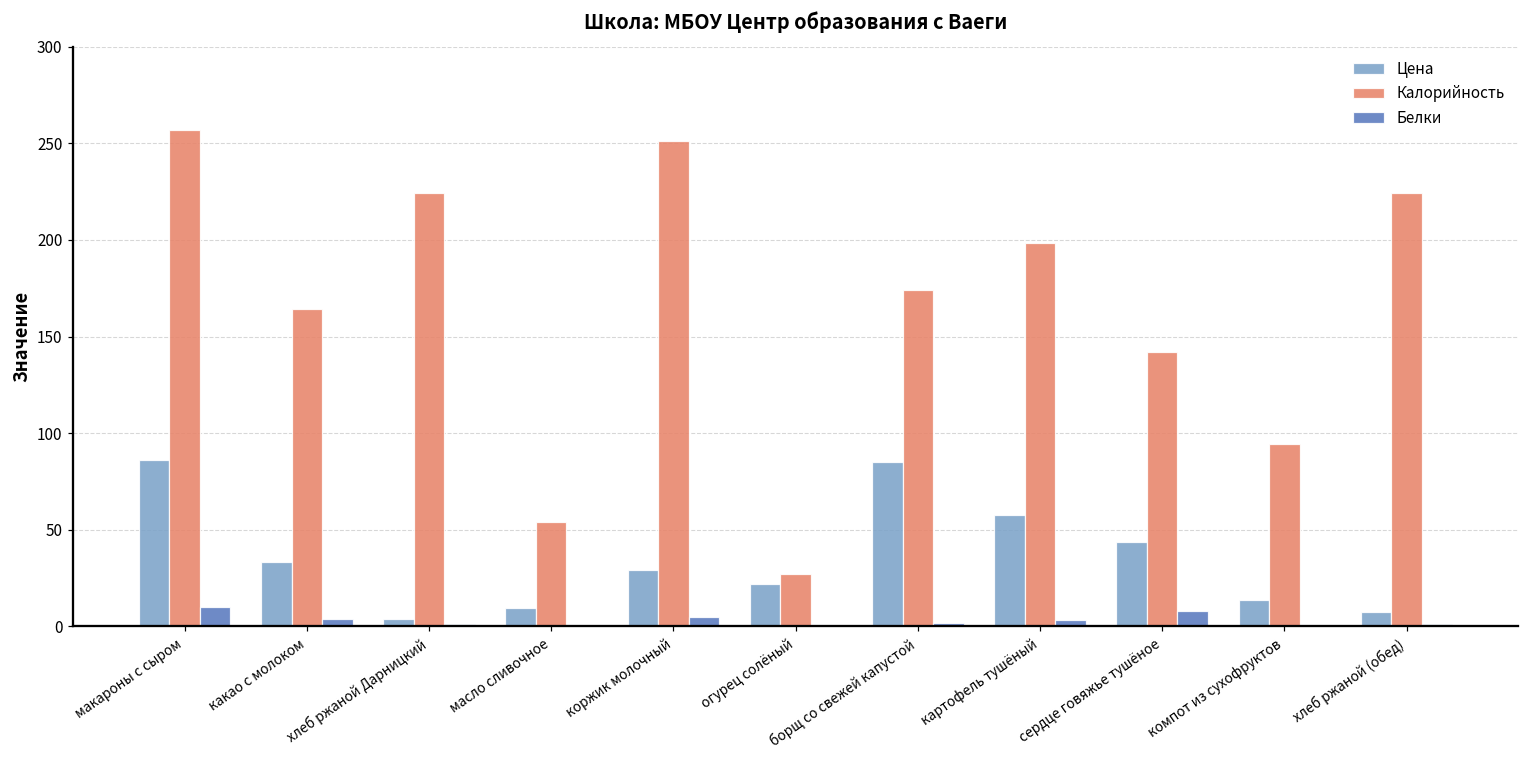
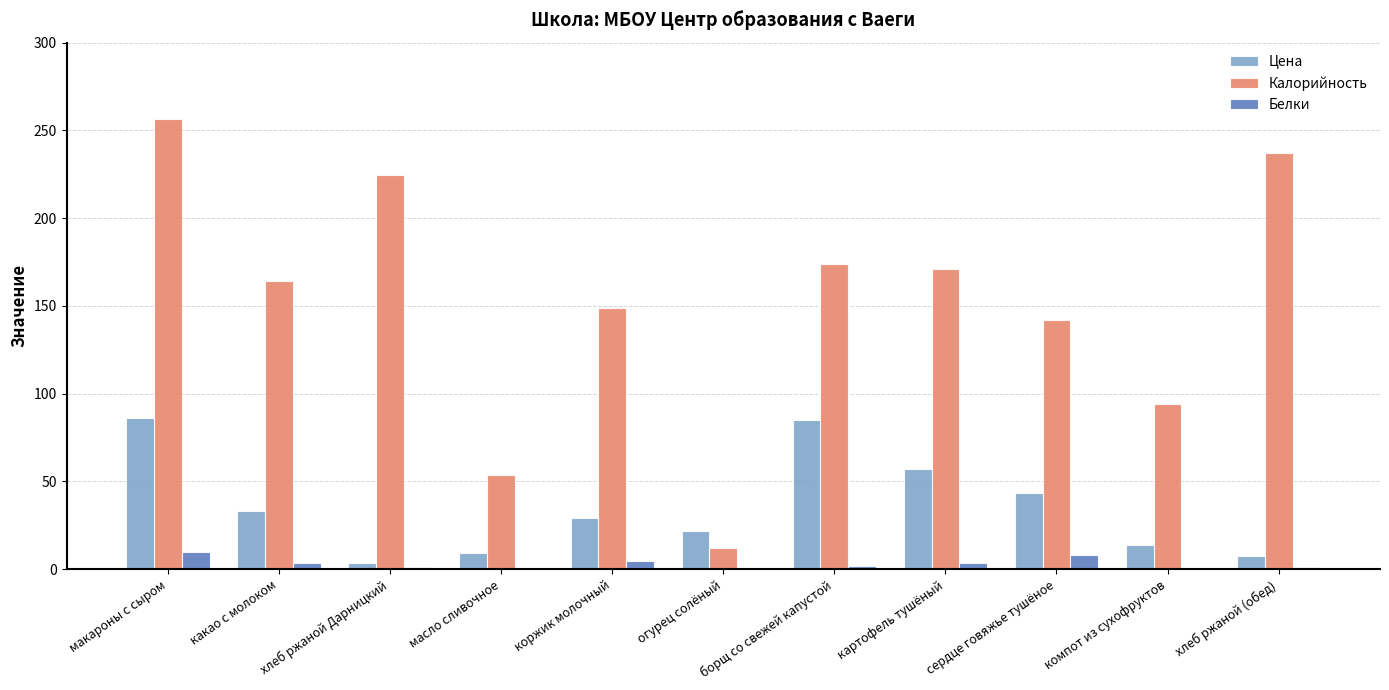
Калорийность, коржик молочный: 252 -> 149
Калорийность, огурец солёный: 27 -> 12
Калорийность, картофель тушёный: 198 -> 171
Калорийность, хлеб ржаной (обед): 224 -> 237
